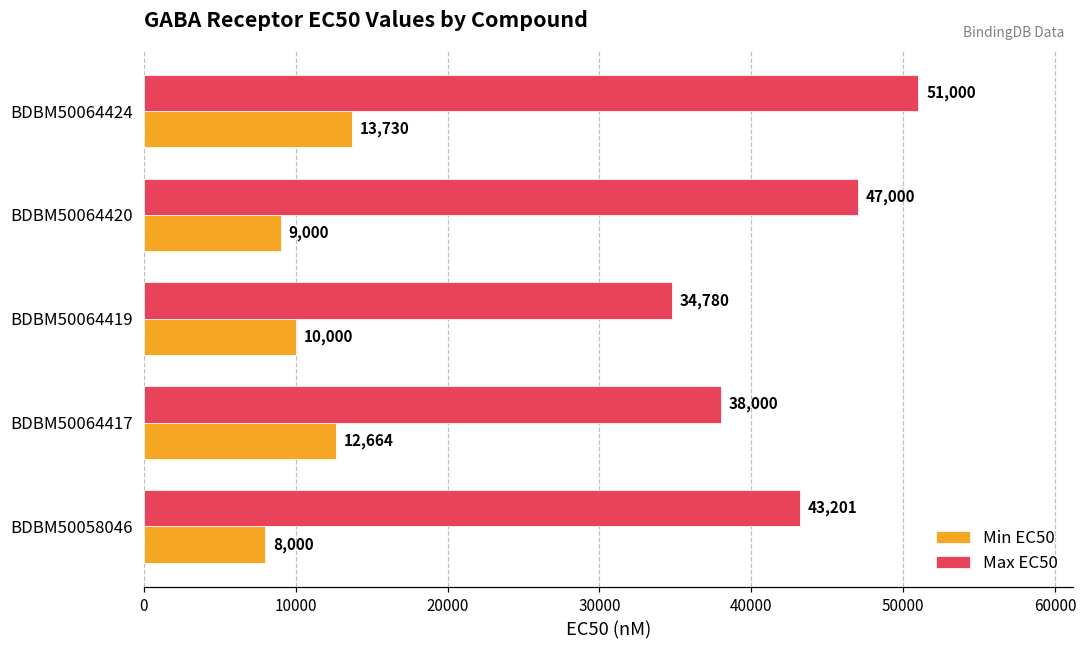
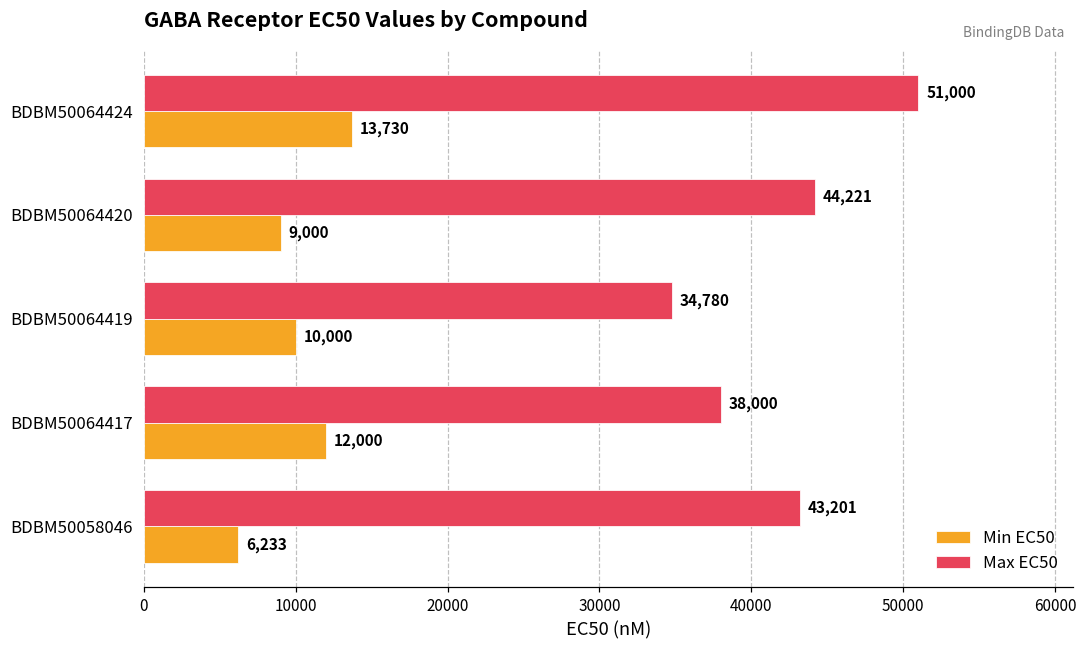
Max EC50, BDBM50064420: 47,000 -> 44,221
Min EC50, BDBM50064417: 12,664 -> 12,000
Min EC50, BDBM50058046: 8,000 -> 6,233
